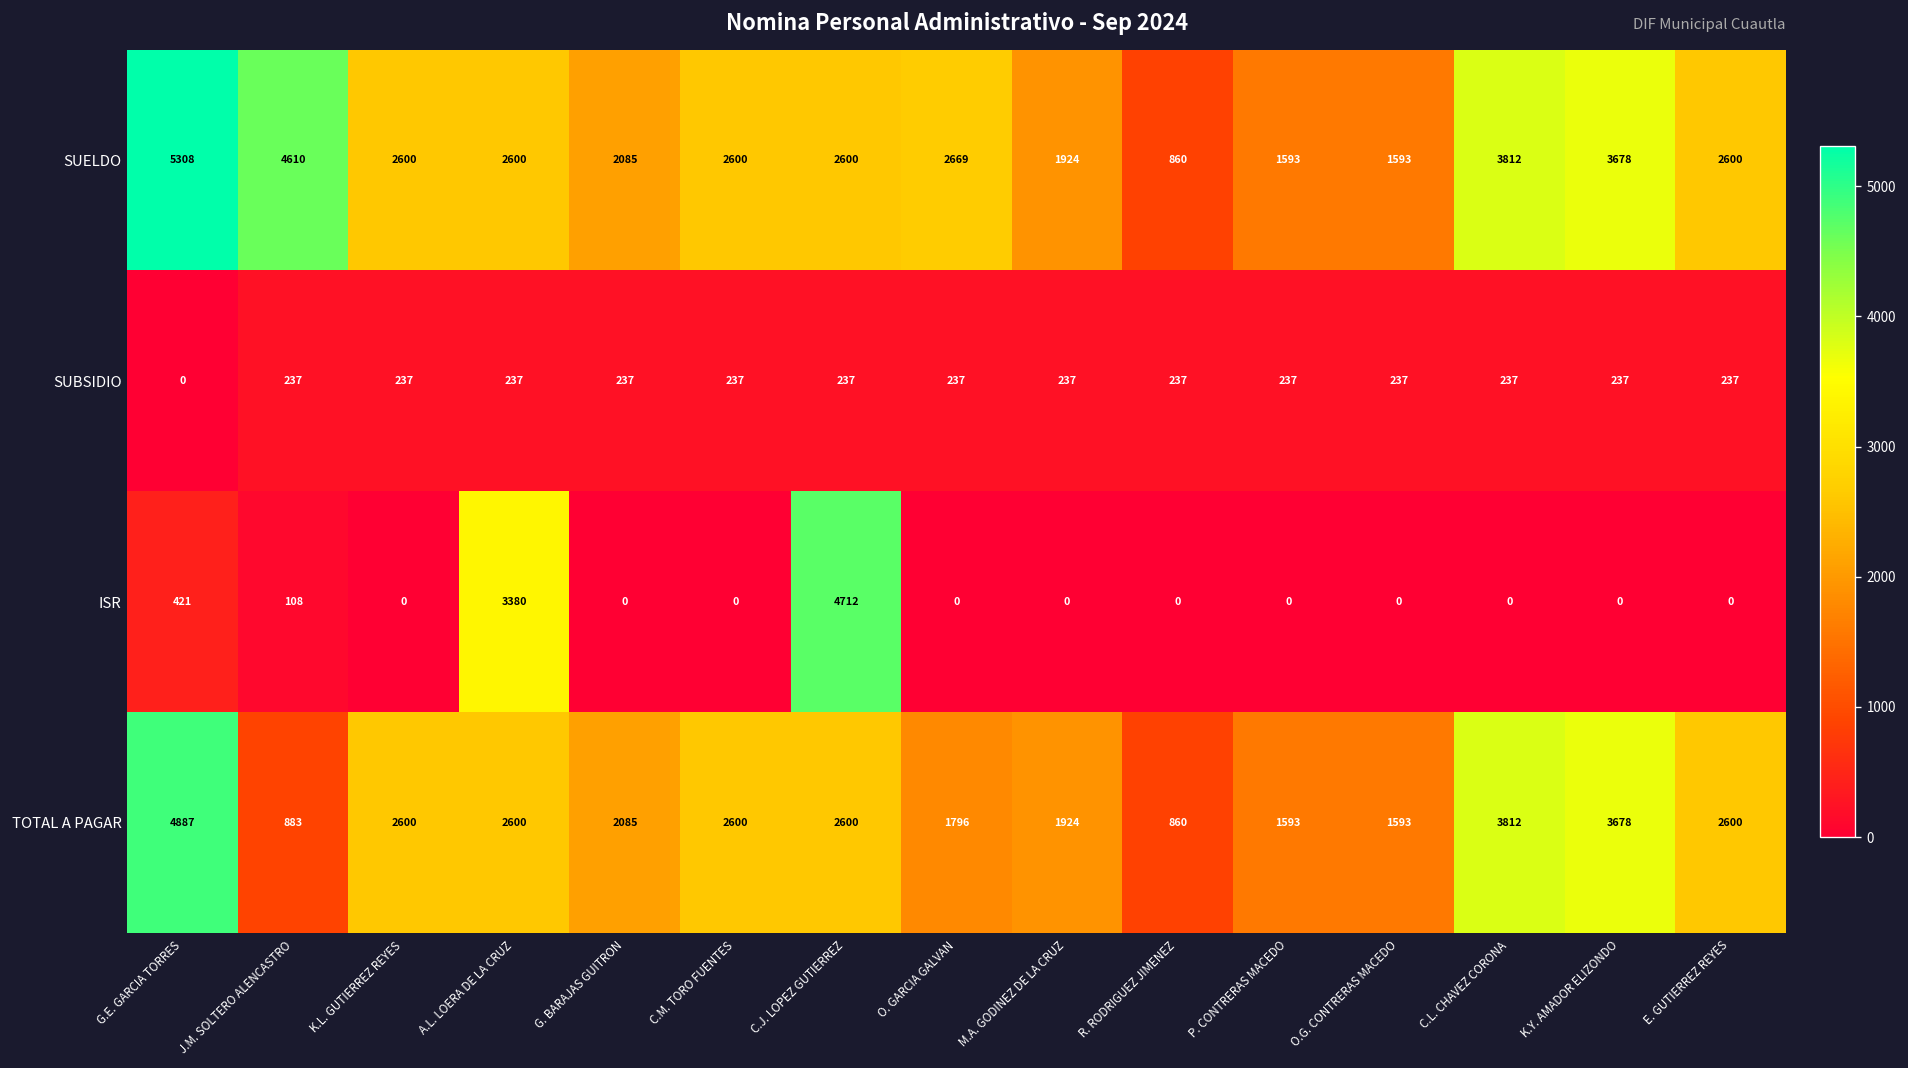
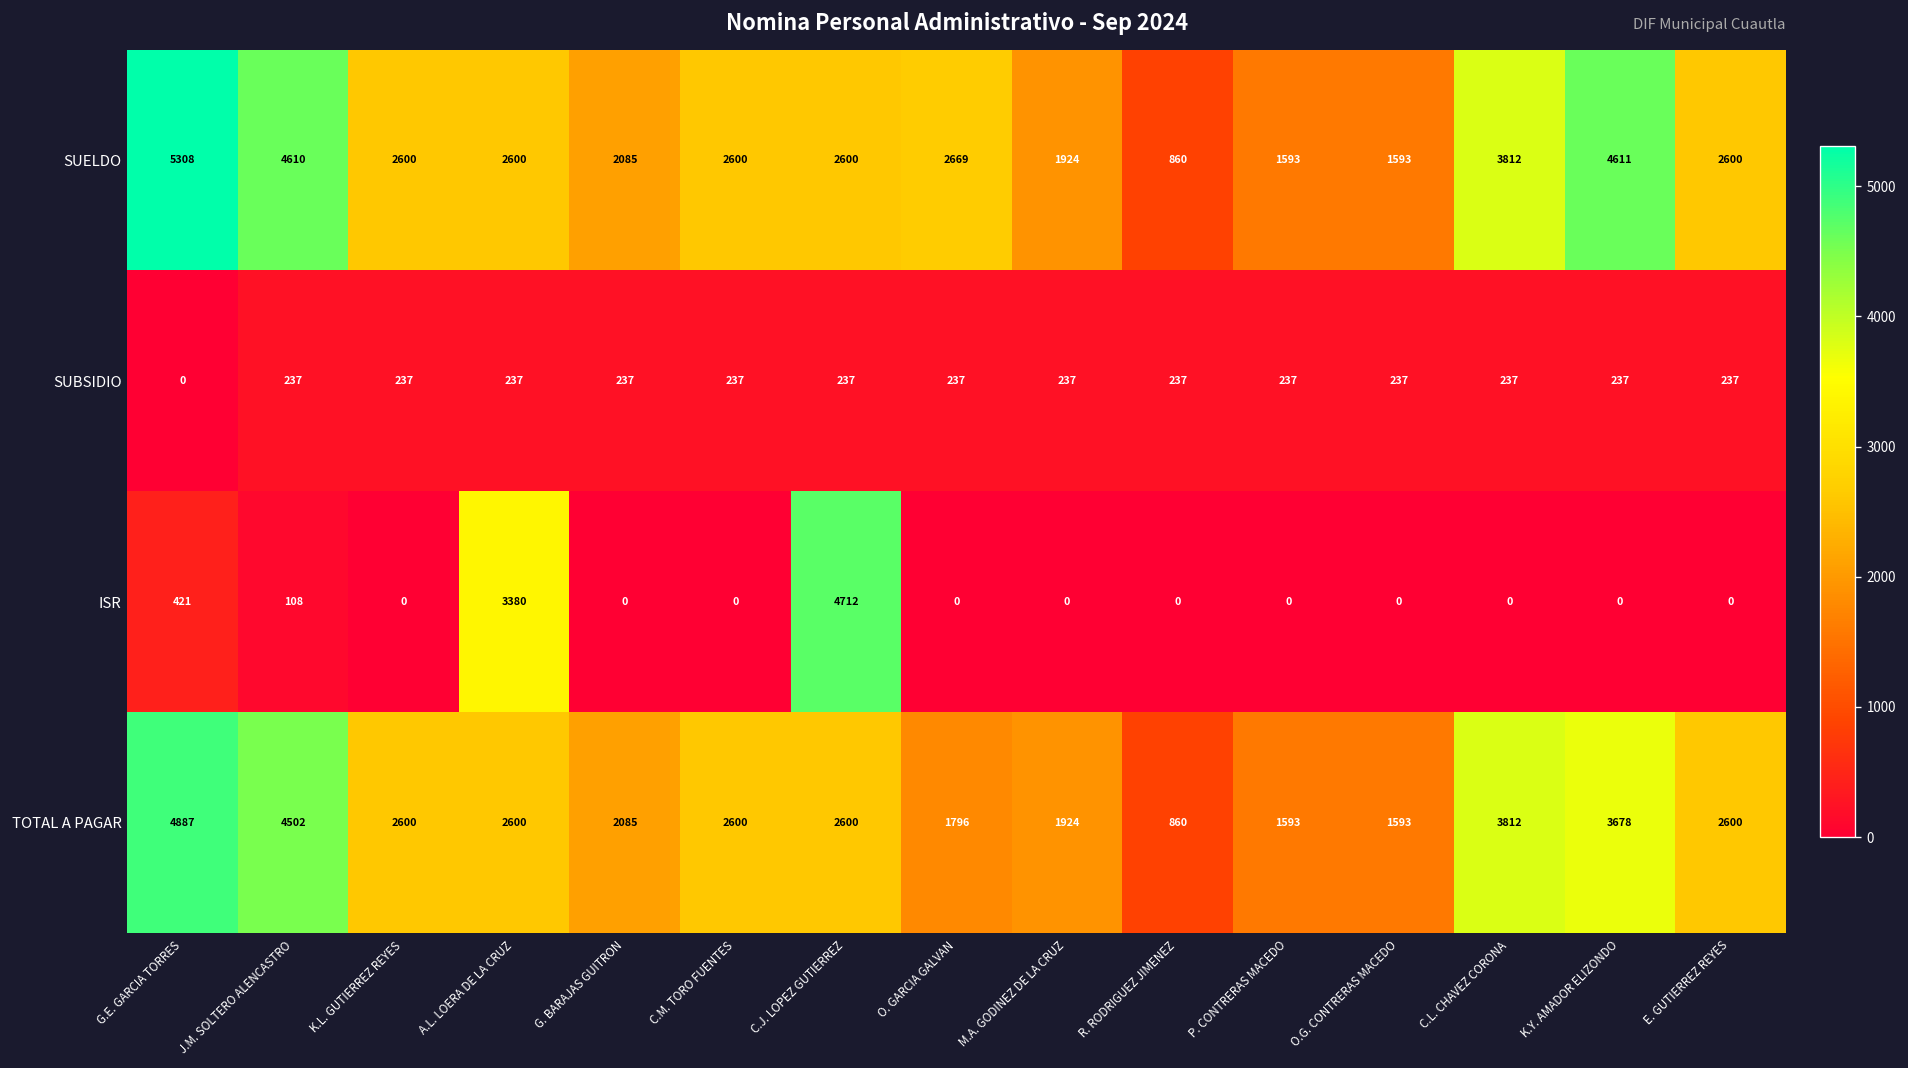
SUELDO, K.Y. AMADOR ELIZONDO: 3678 -> 4611
TOTAL A PAGAR, J.M. SOLTERO ALENCASTRO: 883 -> 4502
